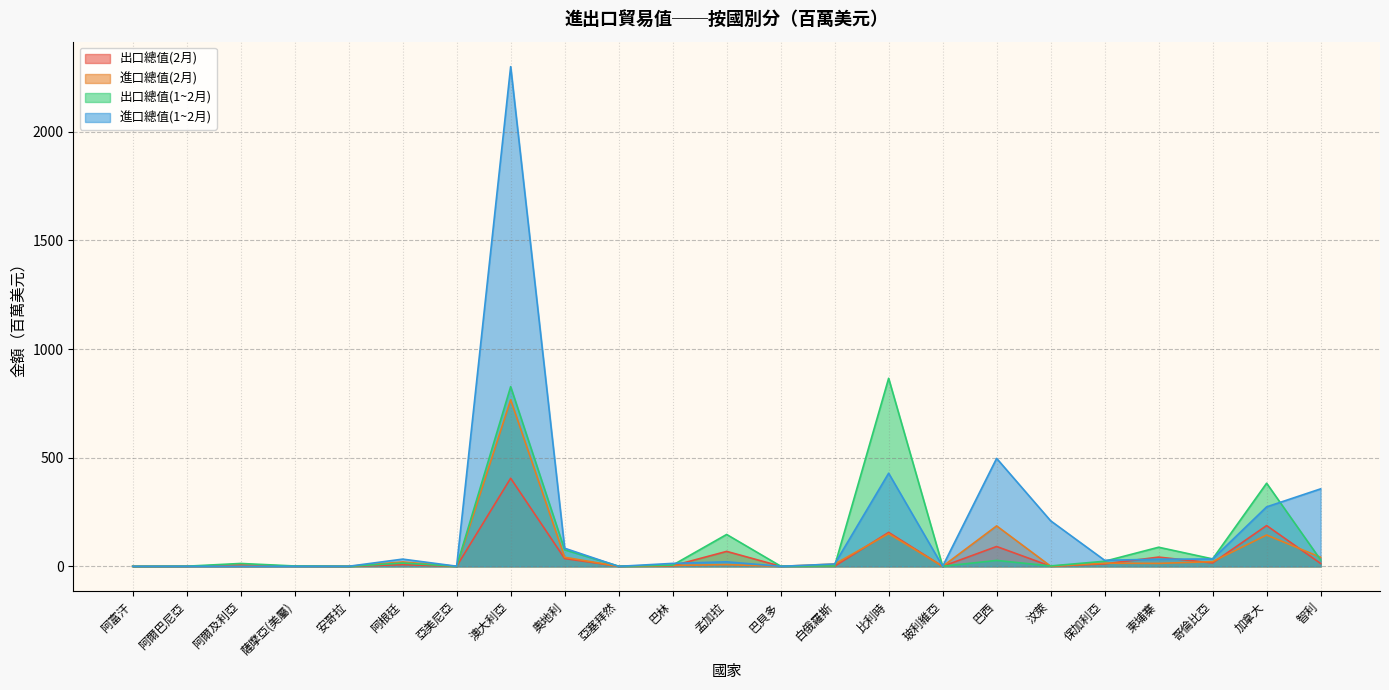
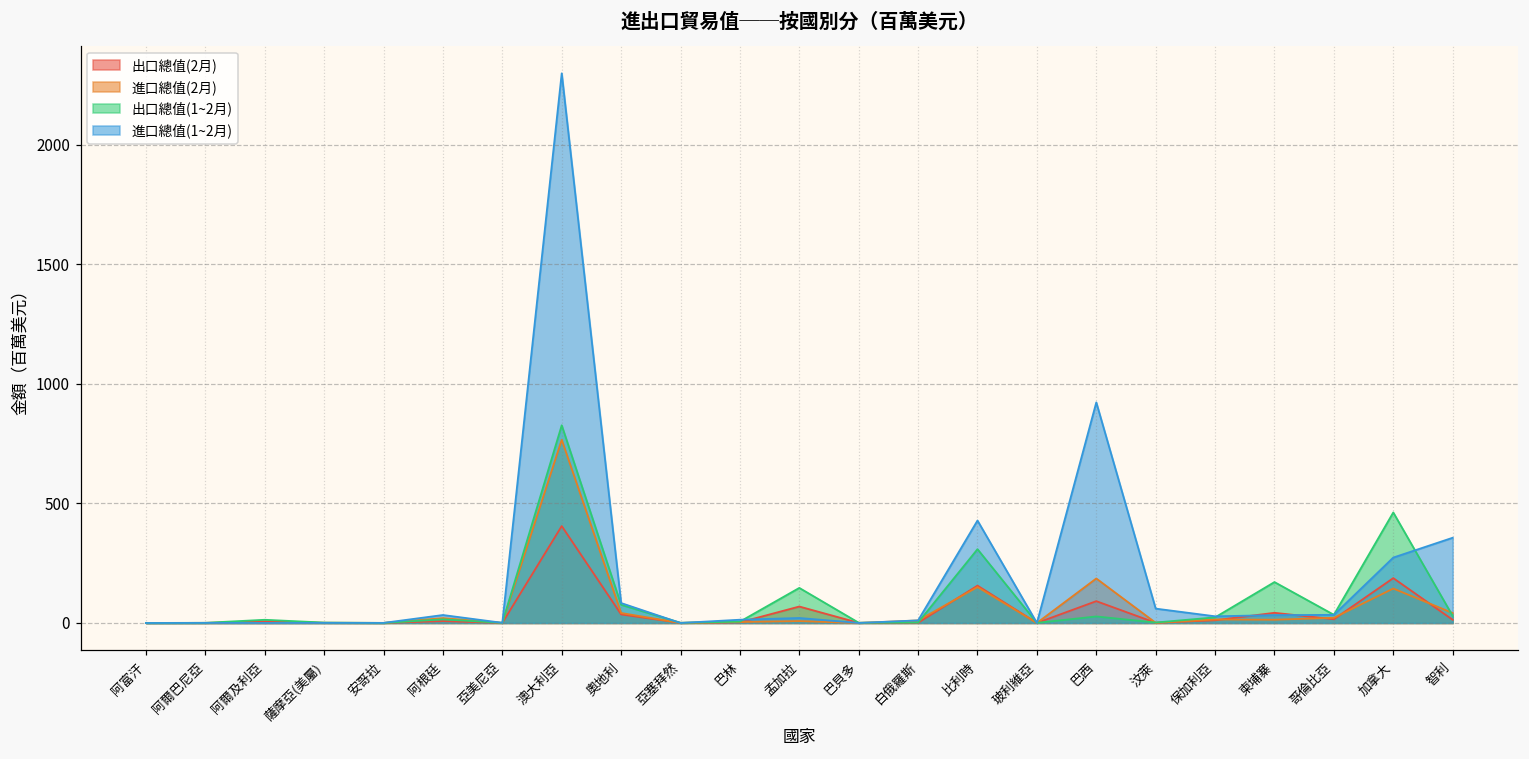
出口總值(1~2月), 比利時: 870 -> 310
進口總值(1~2月), 巴西: 500 -> 920
進口總值(1~2月), 汶萊: 210 -> 60
出口總值(1~2月), 柬埔寨: 90 -> 170
出口總值(1~2月), 加拿大: 380 -> 460
